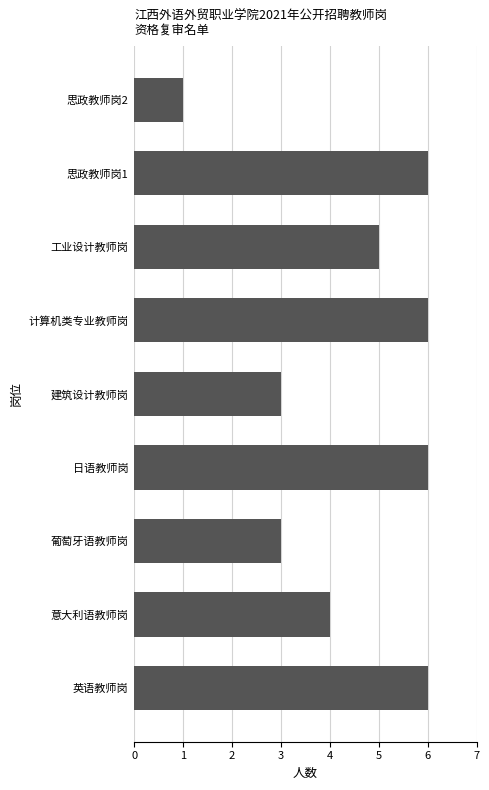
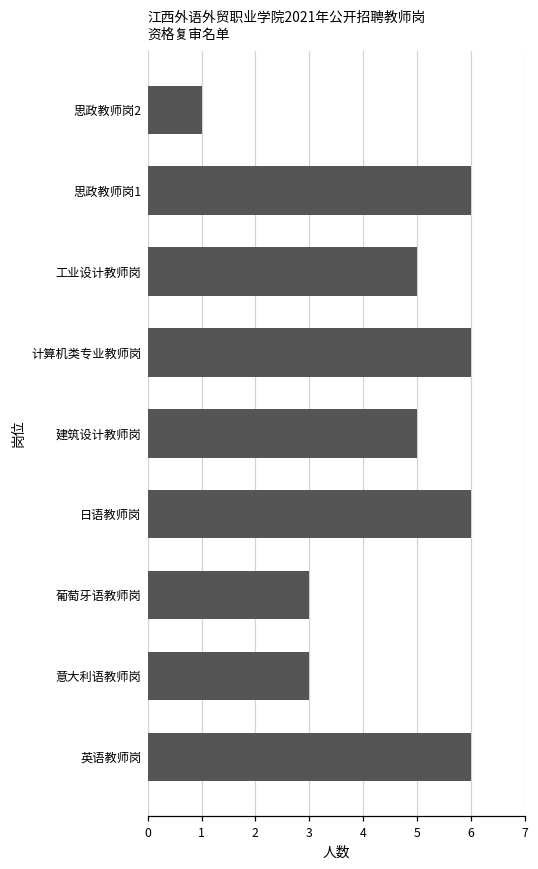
建筑设计教师岗: 3 -> 5
意大利语教师岗: 4 -> 3
